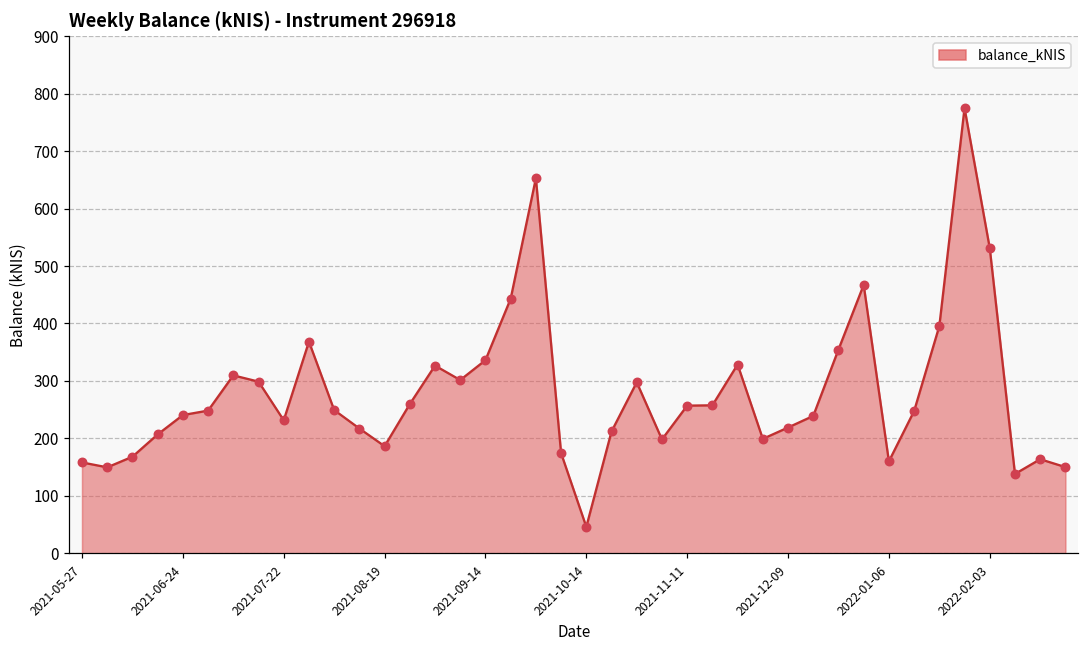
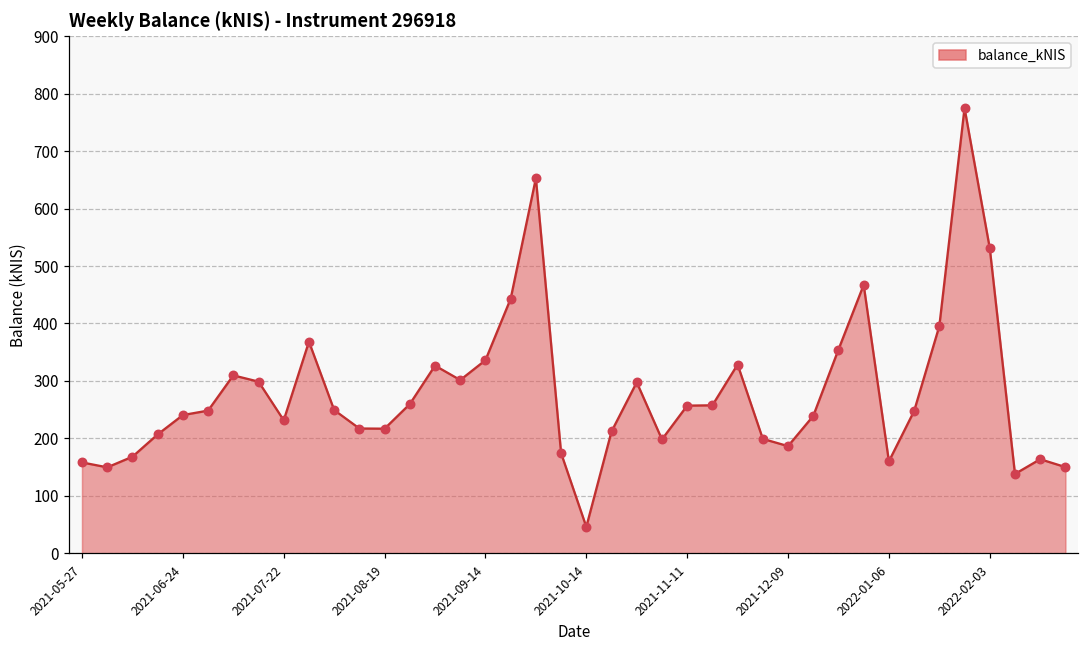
2021-08-19: 190 -> 220
2021-12-09: 220 -> 190
